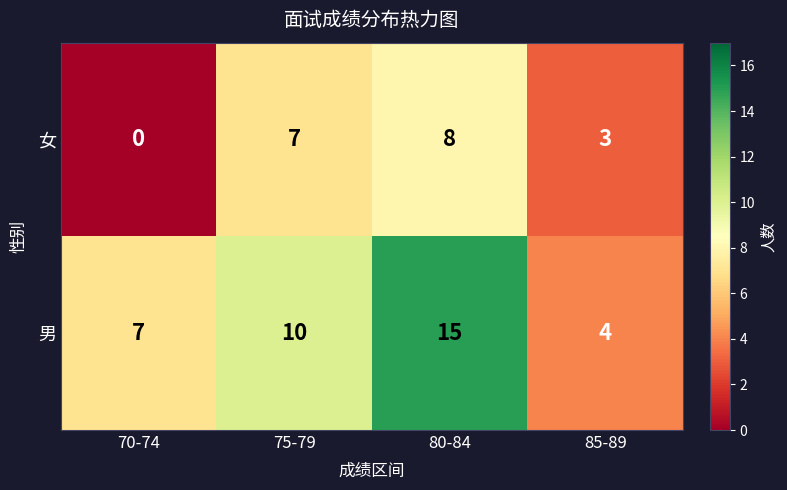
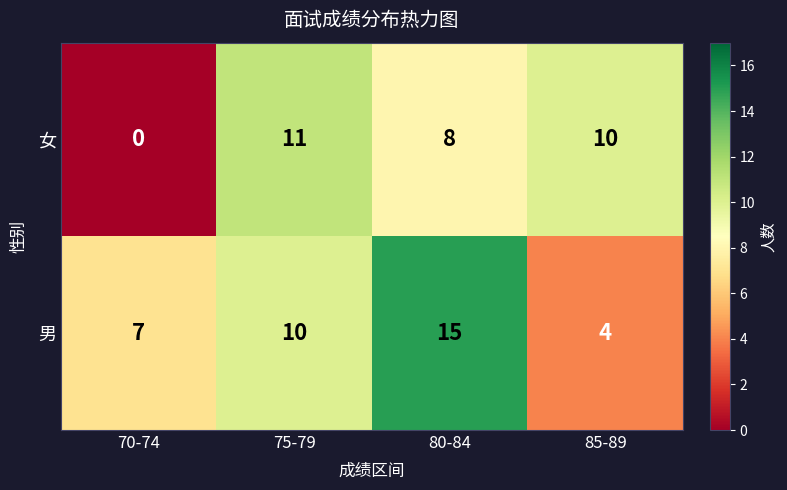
女, 75-79: 7 -> 11
女, 85-89: 3 -> 10
